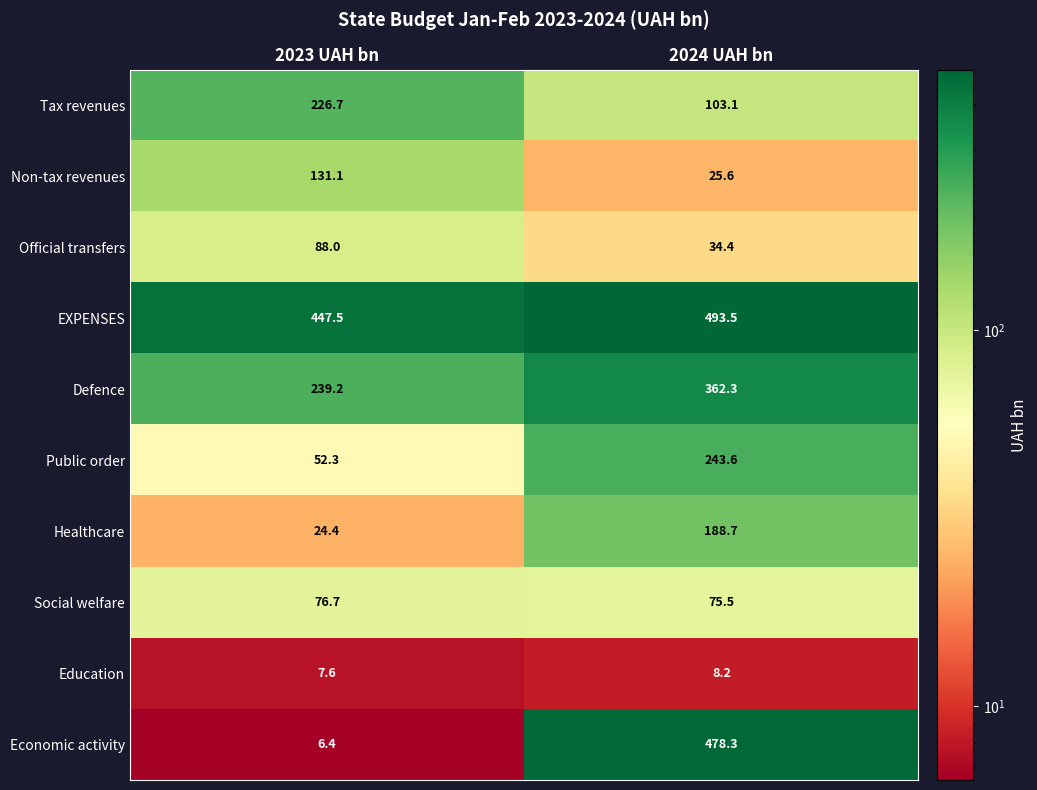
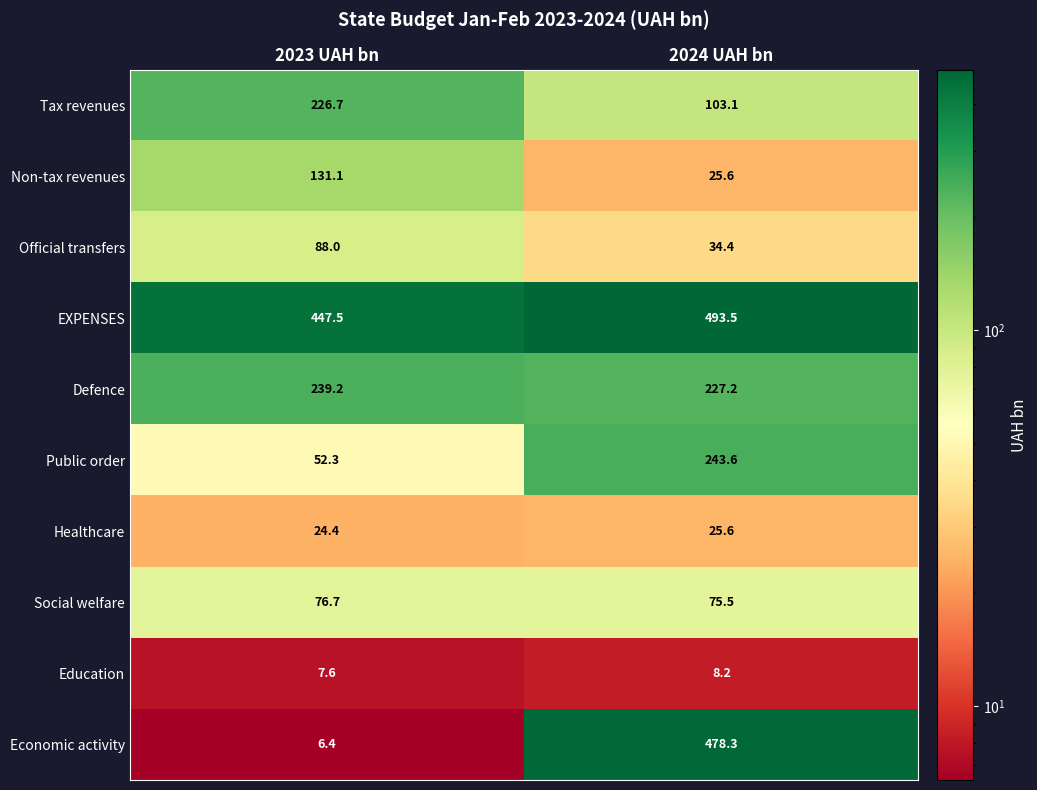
Defence, 2024 UAH bn: 362.3 -> 227.2
Healthcare, 2024 UAH bn: 188.7 -> 25.6
